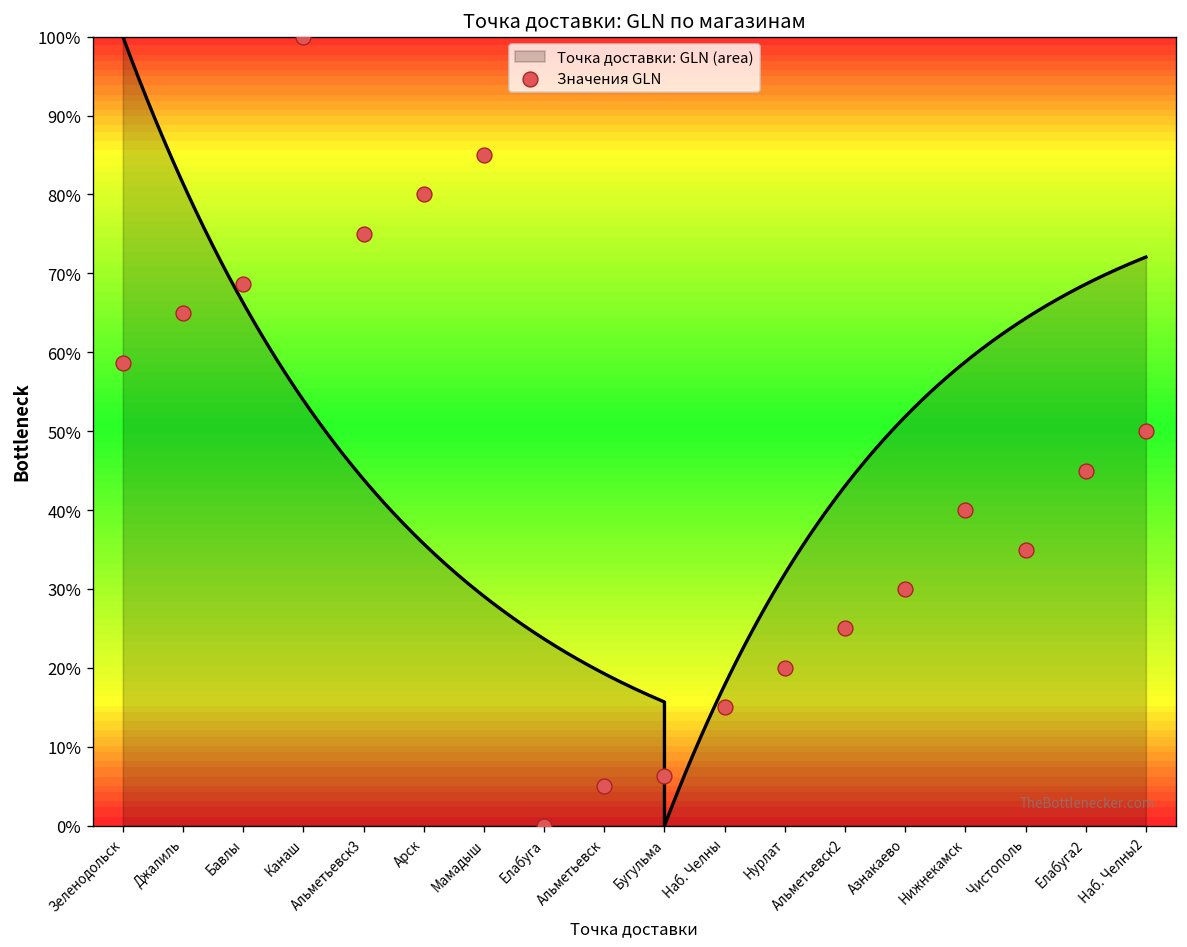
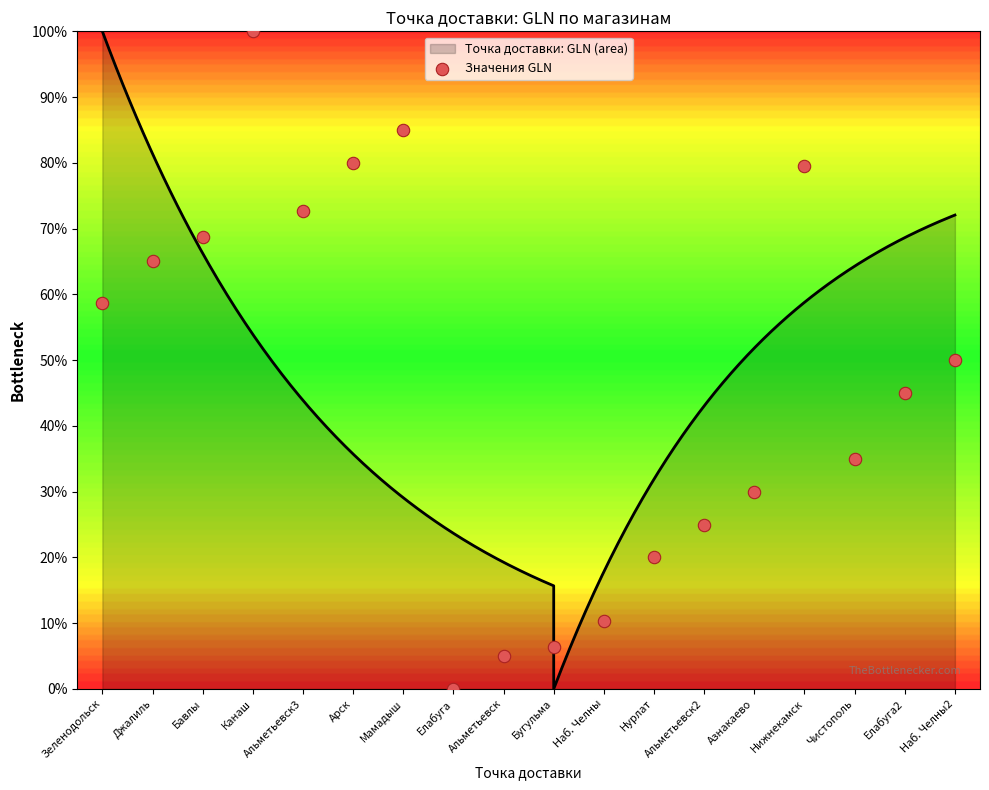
Значения GLN, Альметьевск3: 75% -> 73%
Значения GLN, Наб. Челны: 15% -> 10%
Значения GLN, Нижнекамск: 40% -> 79%
